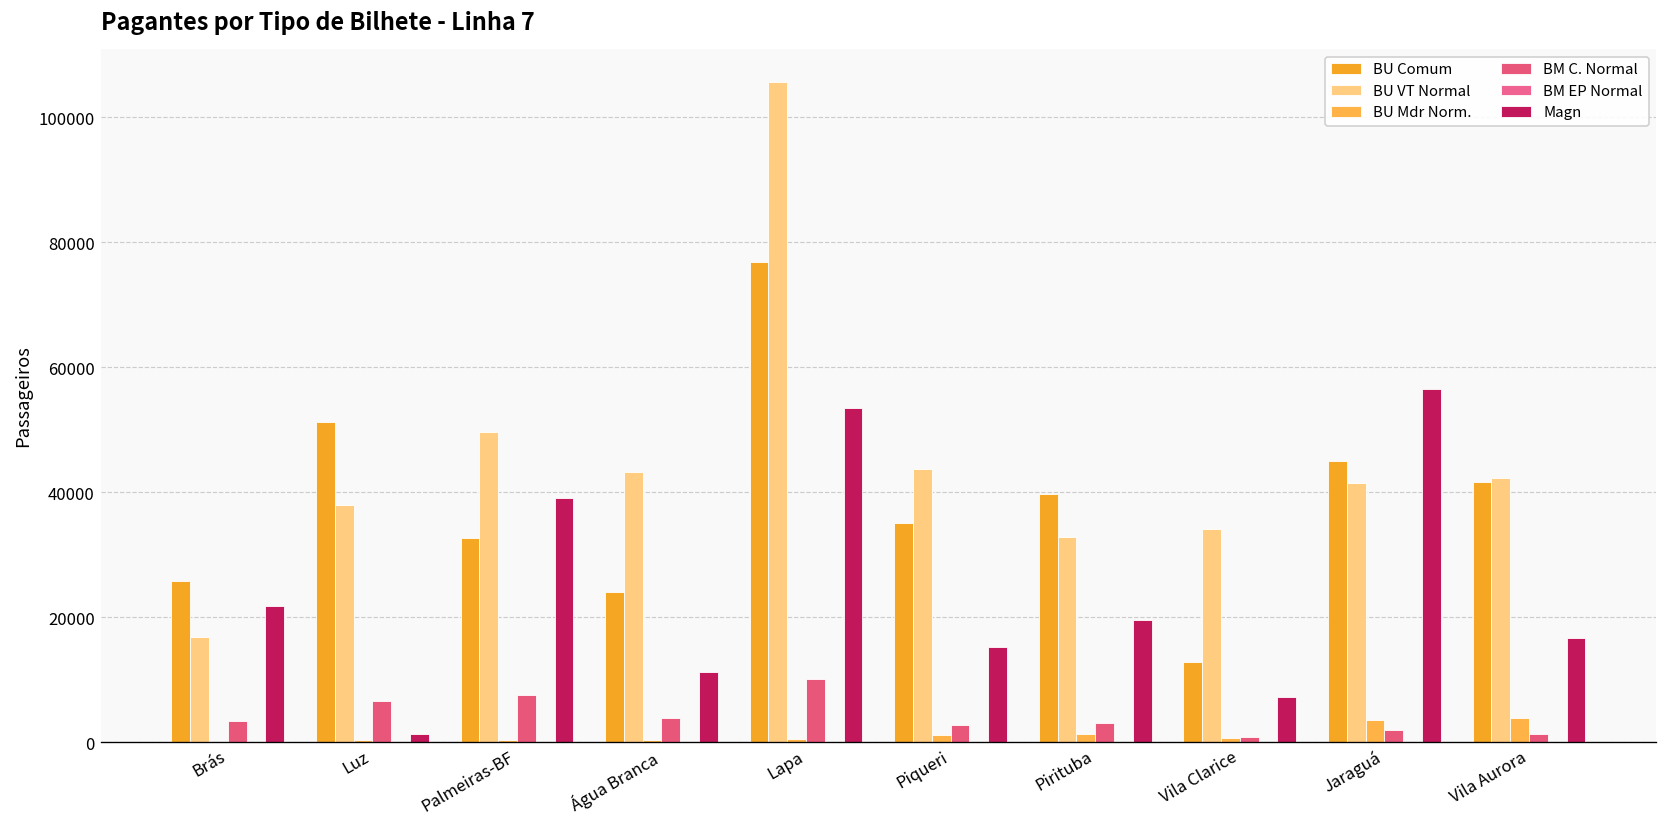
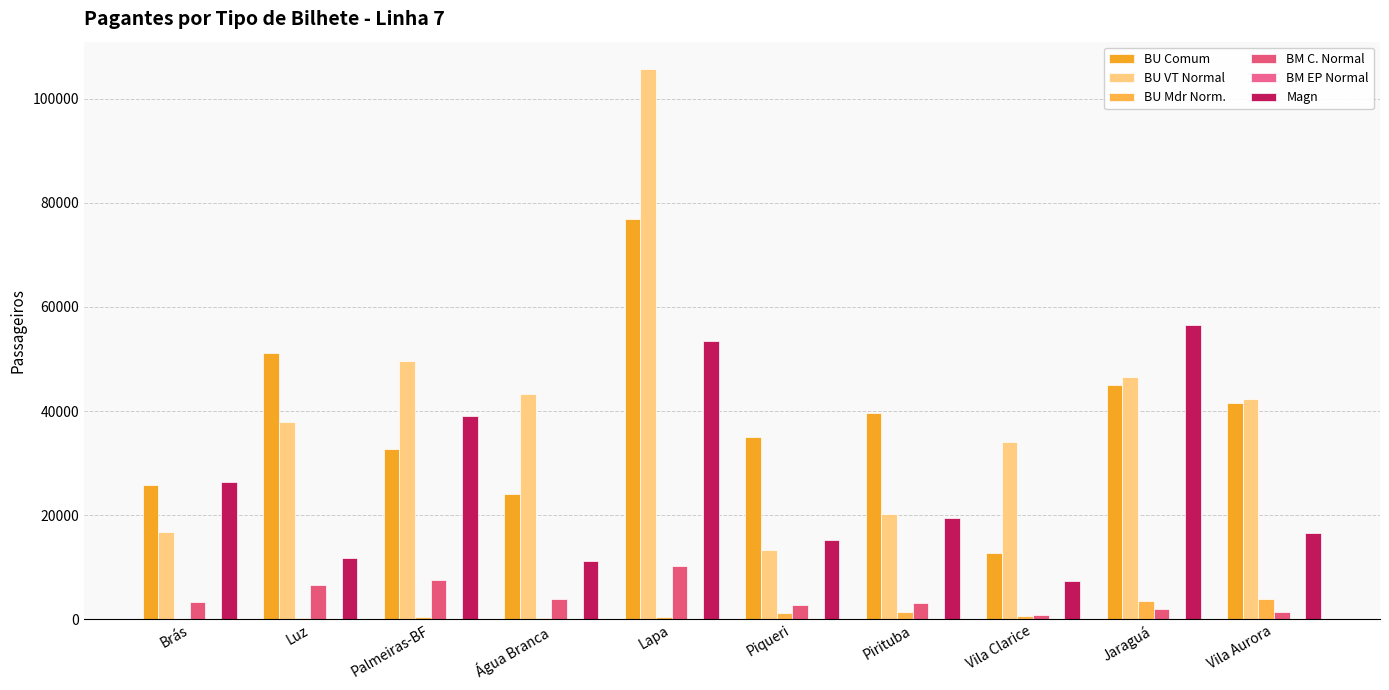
Magn, Brás: 22000 -> 26000
Magn, Luz: 1000 -> 12000
BU VT Normal, Piqueri: 44000 -> 13000
BU VT Normal, Pirituba: 33000 -> 20000
BU VT Normal, Jaraguá: 42000 -> 46000
